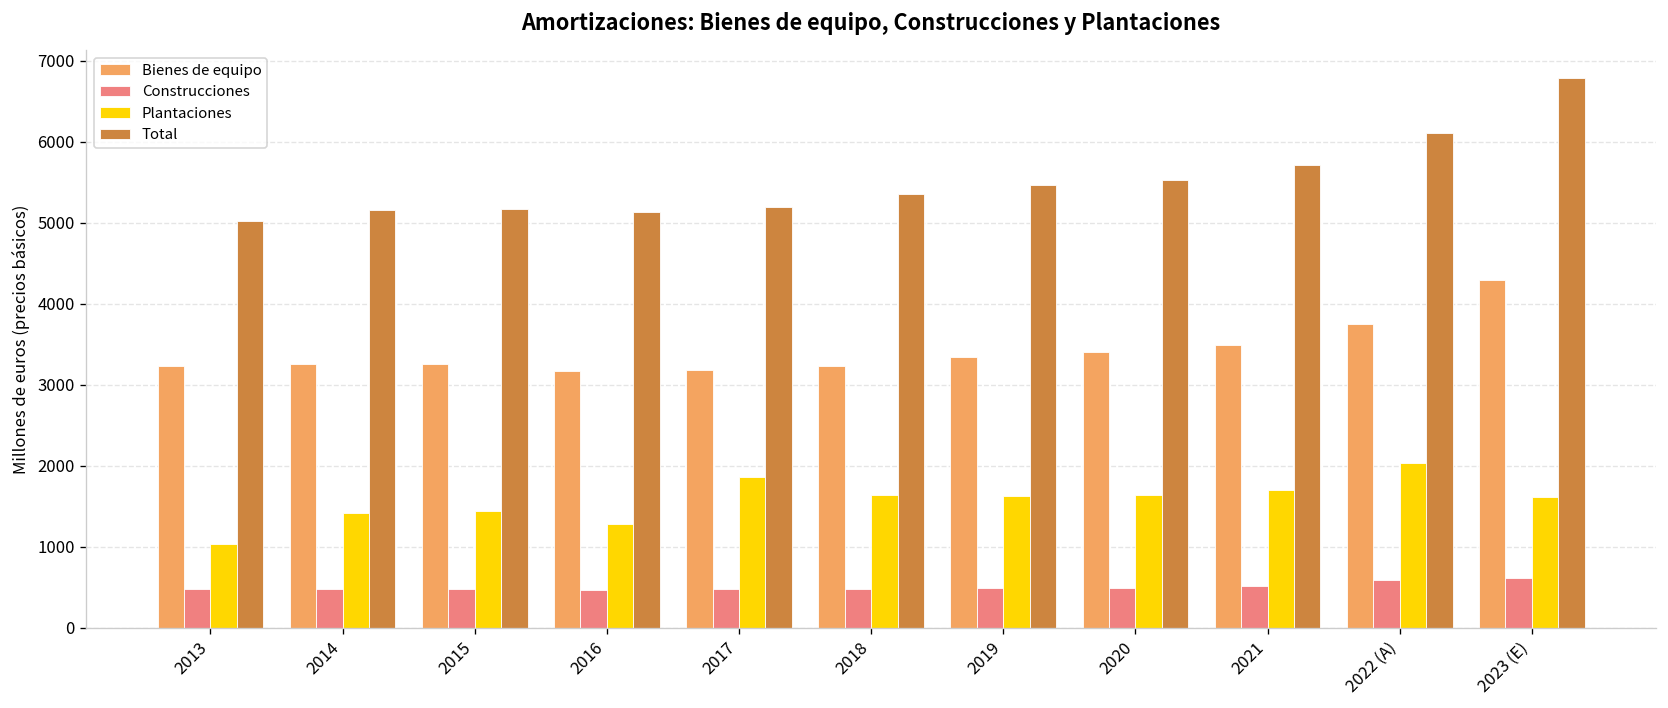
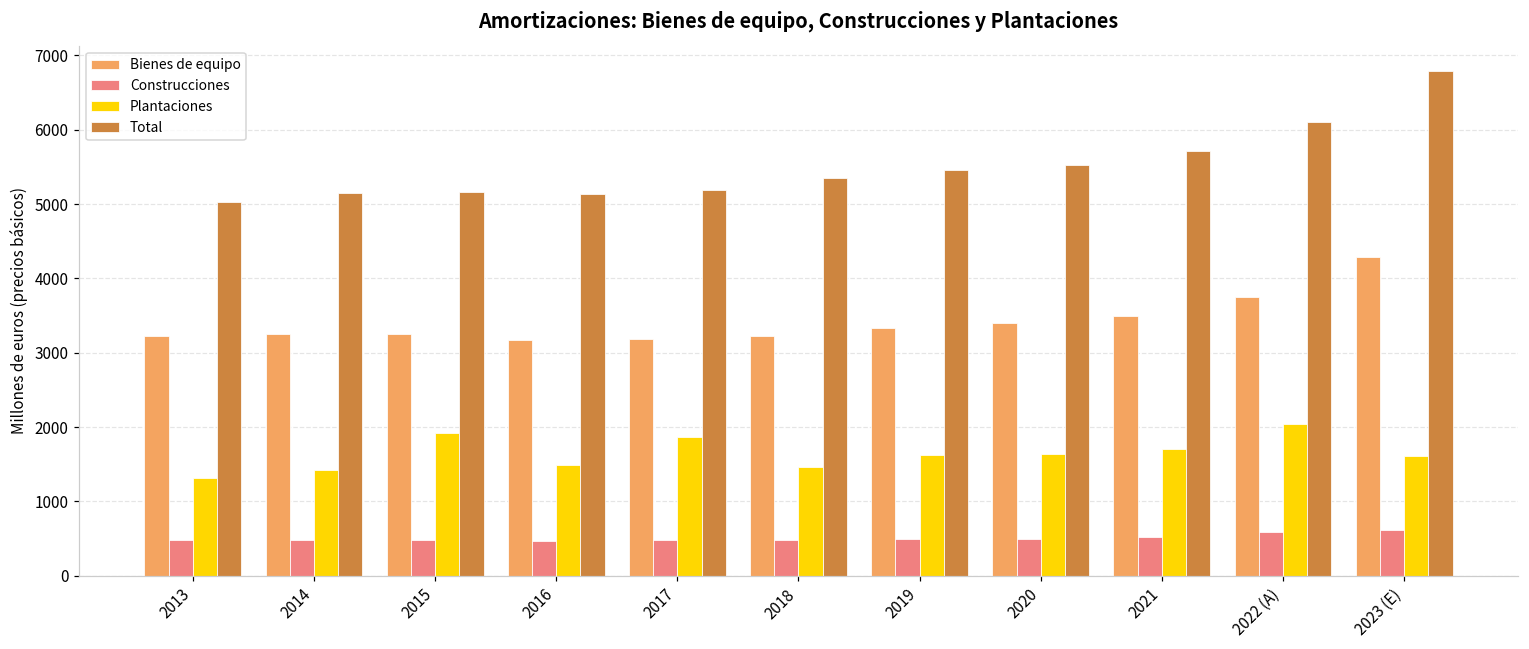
Plantaciones, 2013: 1000 -> 1300
Plantaciones, 2015: 1400 -> 1900
Plantaciones, 2016: 1300 -> 1500
Plantaciones, 2018: 1600 -> 1500
